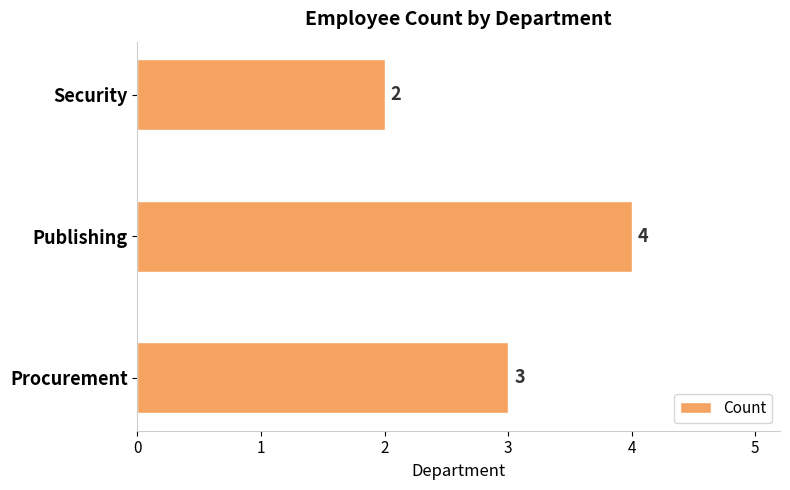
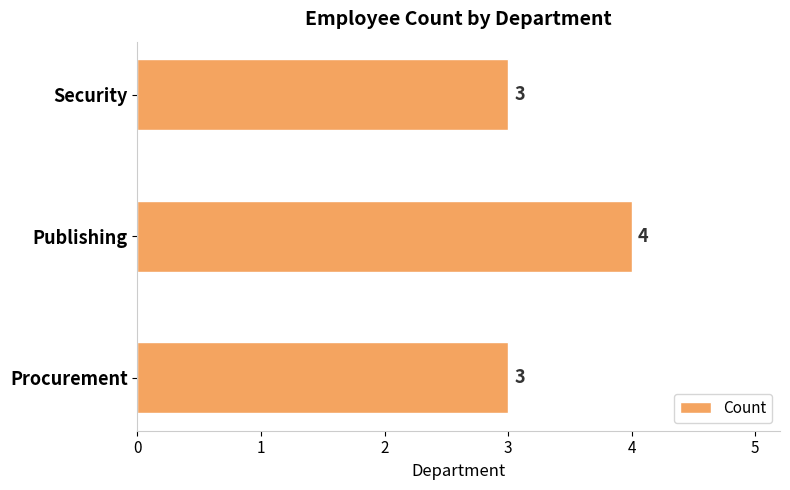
Security: 2 -> 3
